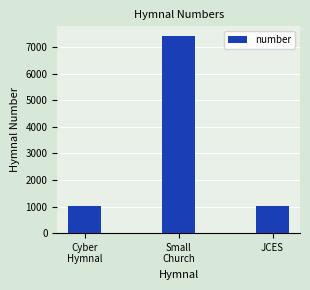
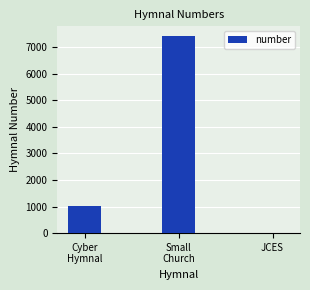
JCES: 1000 -> 0
